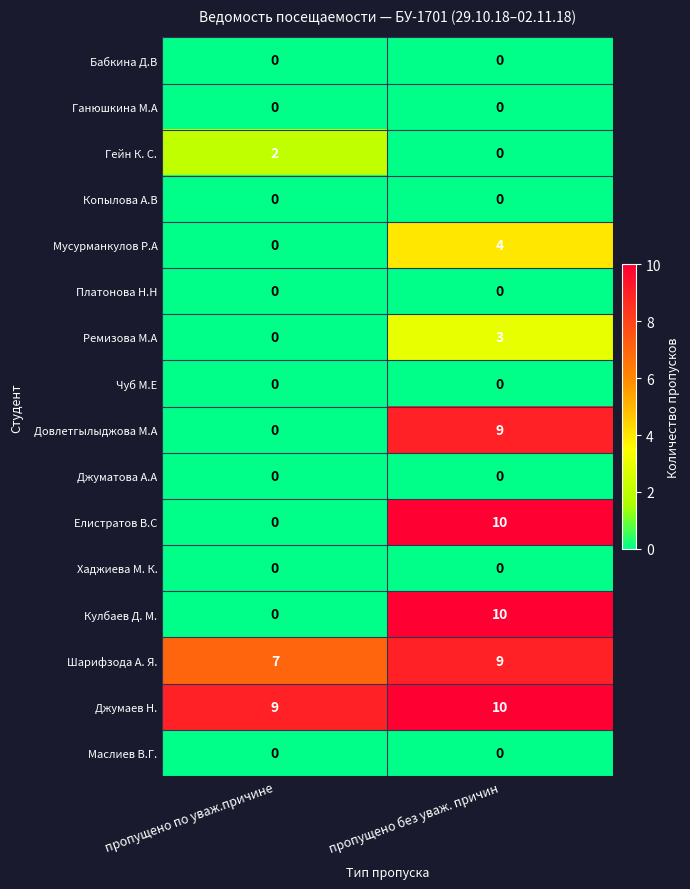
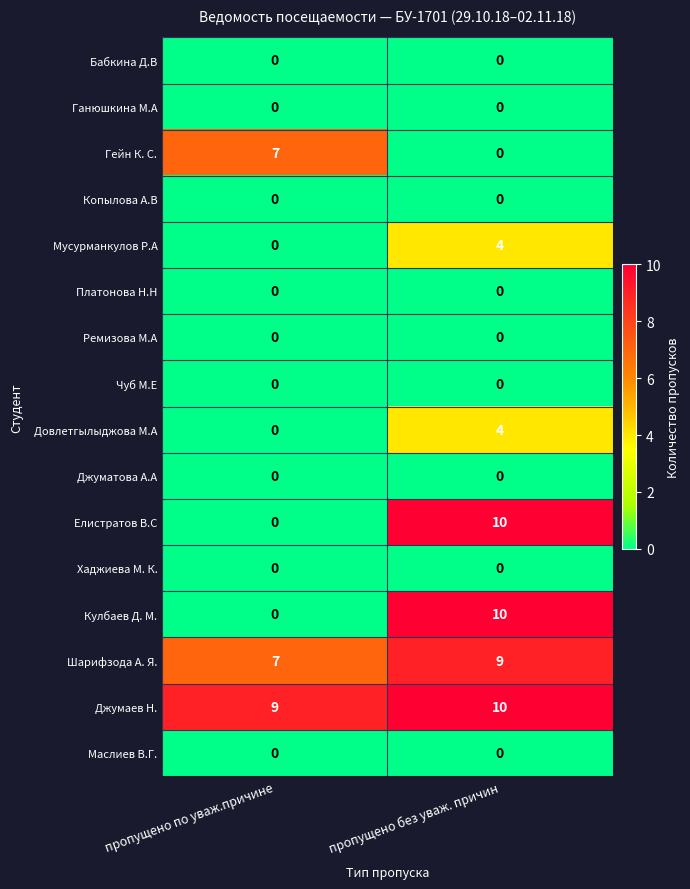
Гейн К. С., пропущено по уваж.причине: 2 -> 7
Ремизова М.А, пропущено без уваж. причин: 3 -> 0
Довлетгылыджова М.А, пропущено без уваж. причин: 9 -> 4
